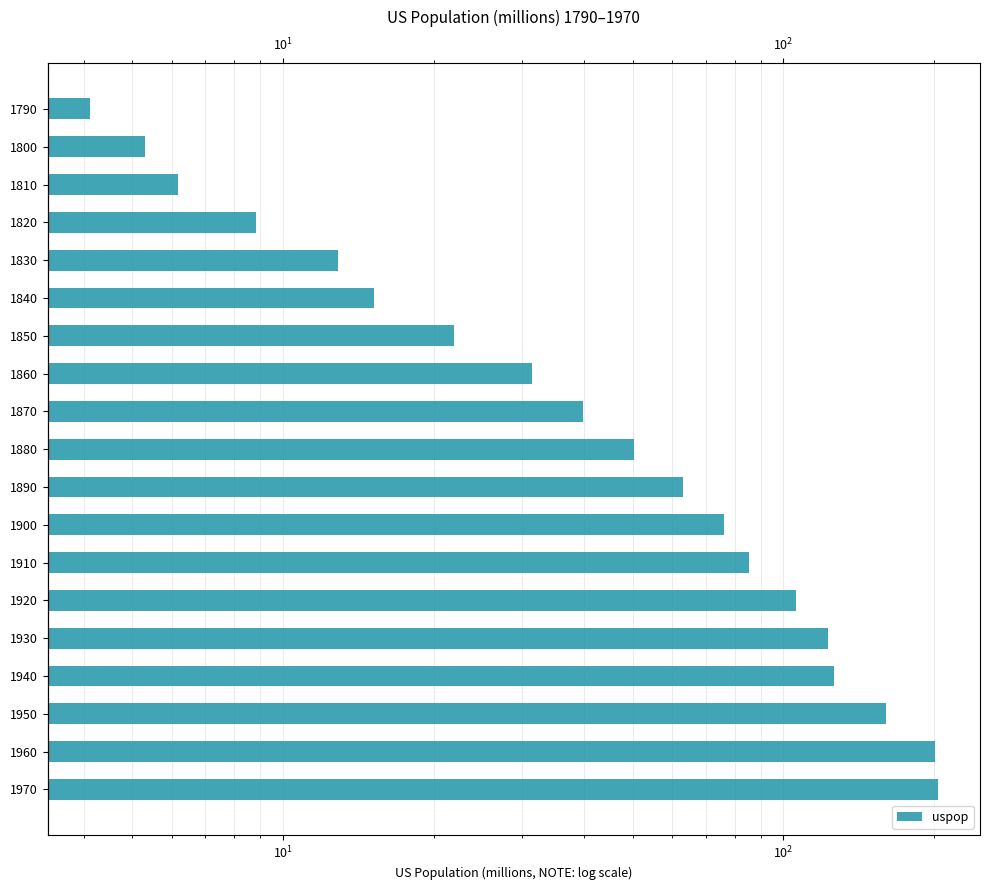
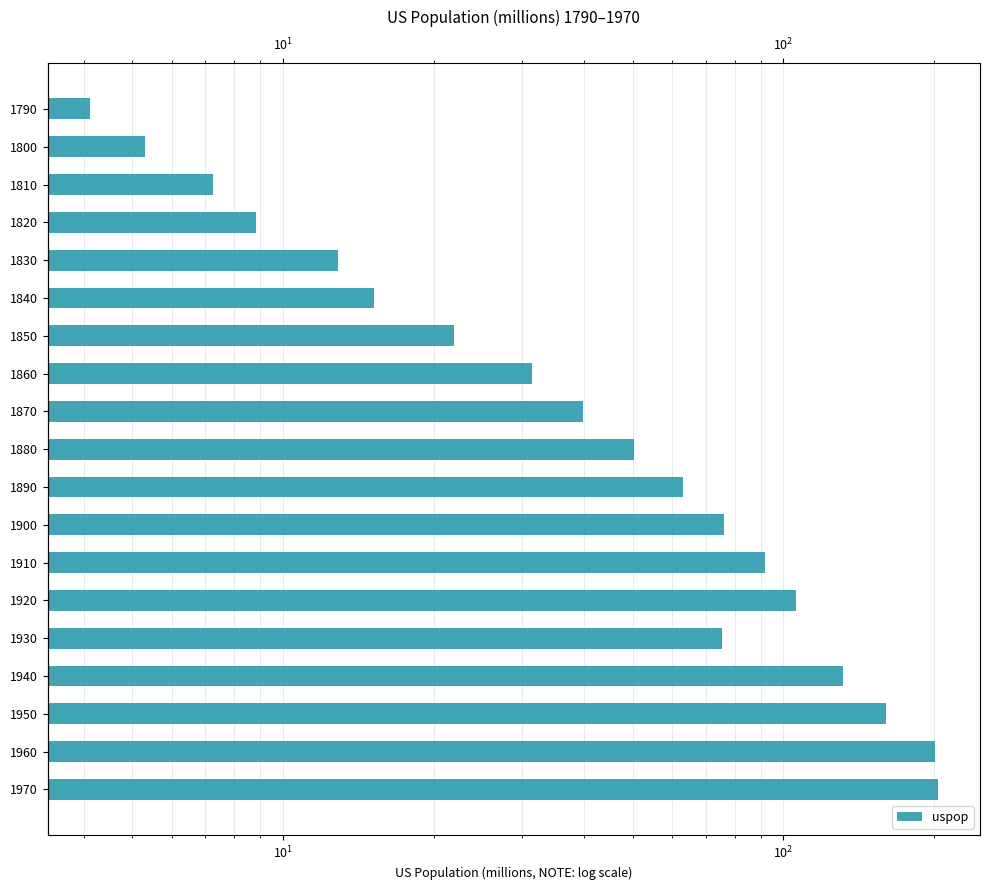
1810: 6.2 -> 7.2
1910: 85 -> 92
1930: 123 -> 75
1940: 126 -> 132
